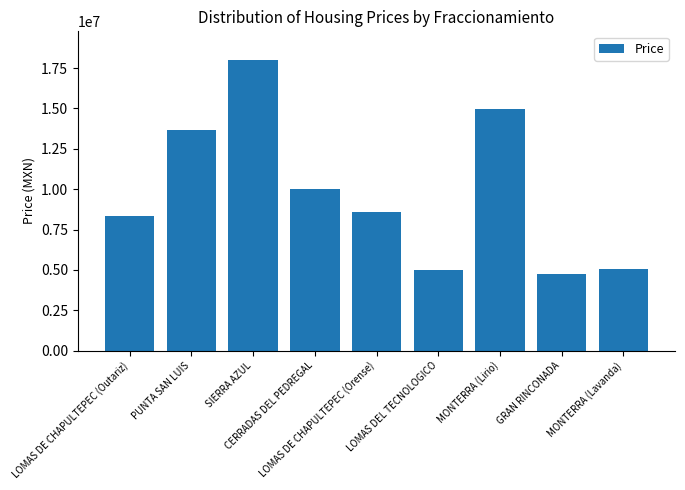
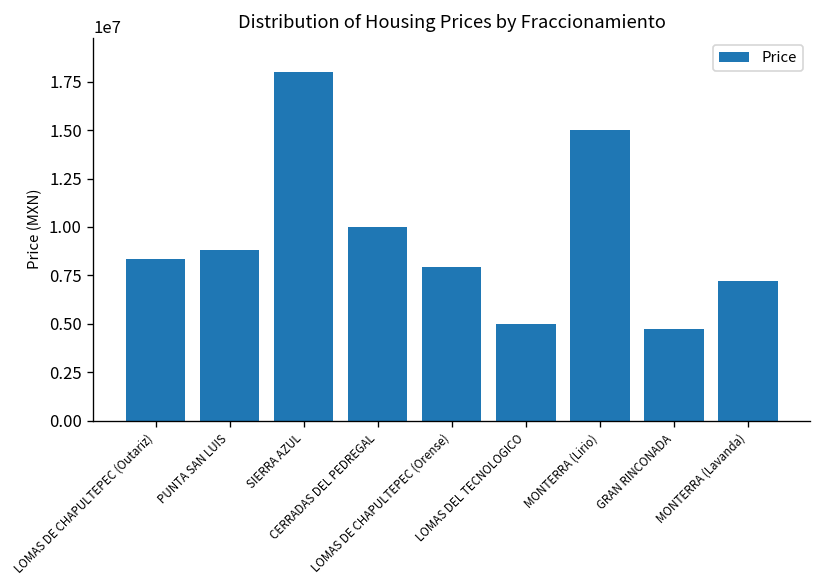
PUNTA SAN LUIS: 13700000 -> 8800000
LOMAS DE CHAPULTEPEC (Orense): 8600000 -> 7900000
MONTERRA (Lavanda): 5100000 -> 7200000
